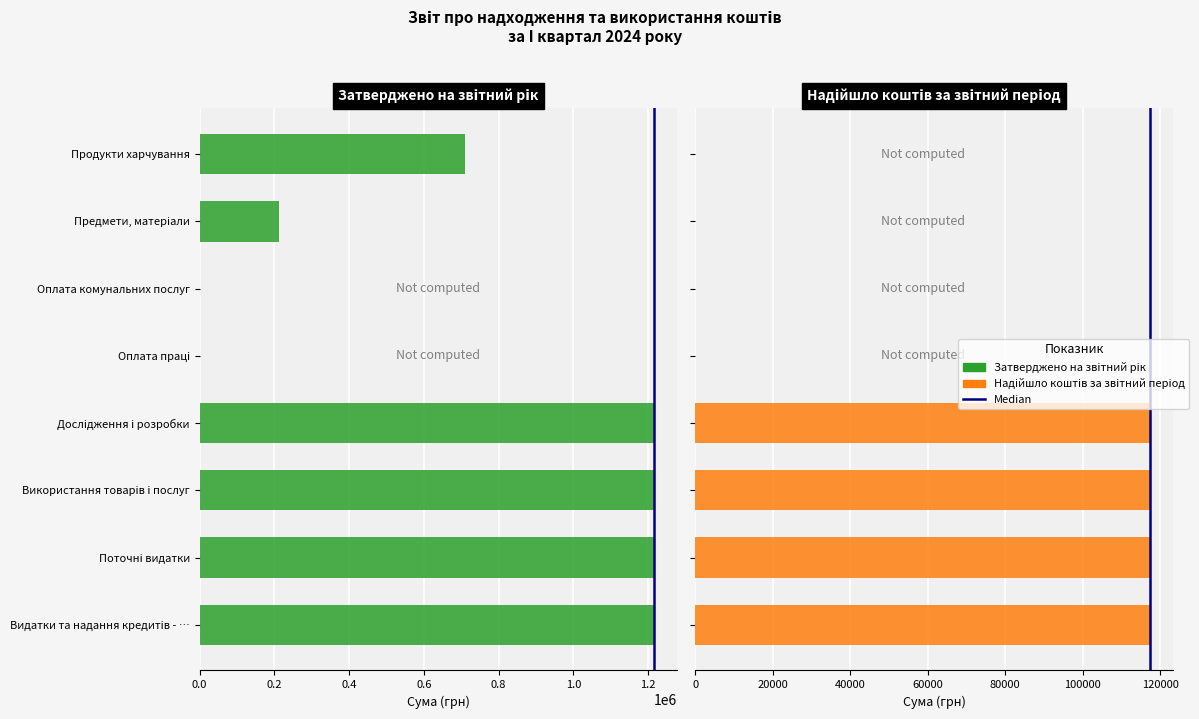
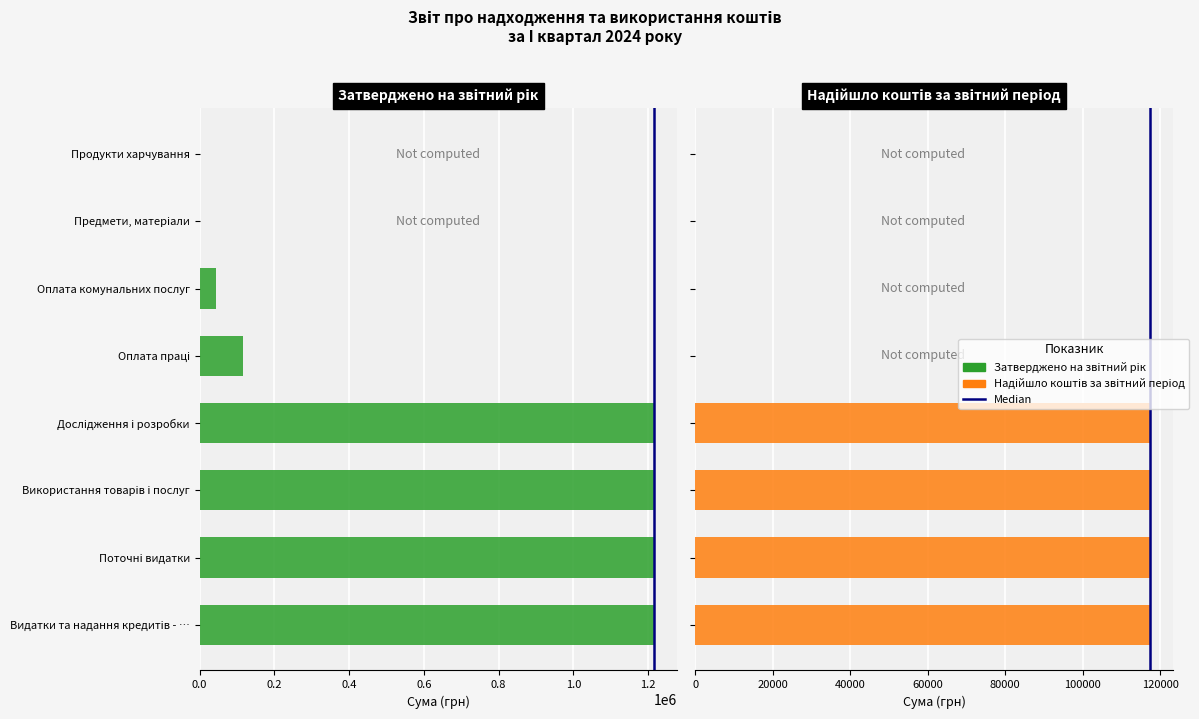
Затверджено на звітний рік, Продукти харчування: 710000 -> 0
Затверджено на звітний рік, Предмети, матеріали: 210000 -> 0
Затверджено на звітний рік, Оплата комунальних послуг: 0 -> 40000
Затверджено на звітний рік, Оплата праці: 0 -> 120000
